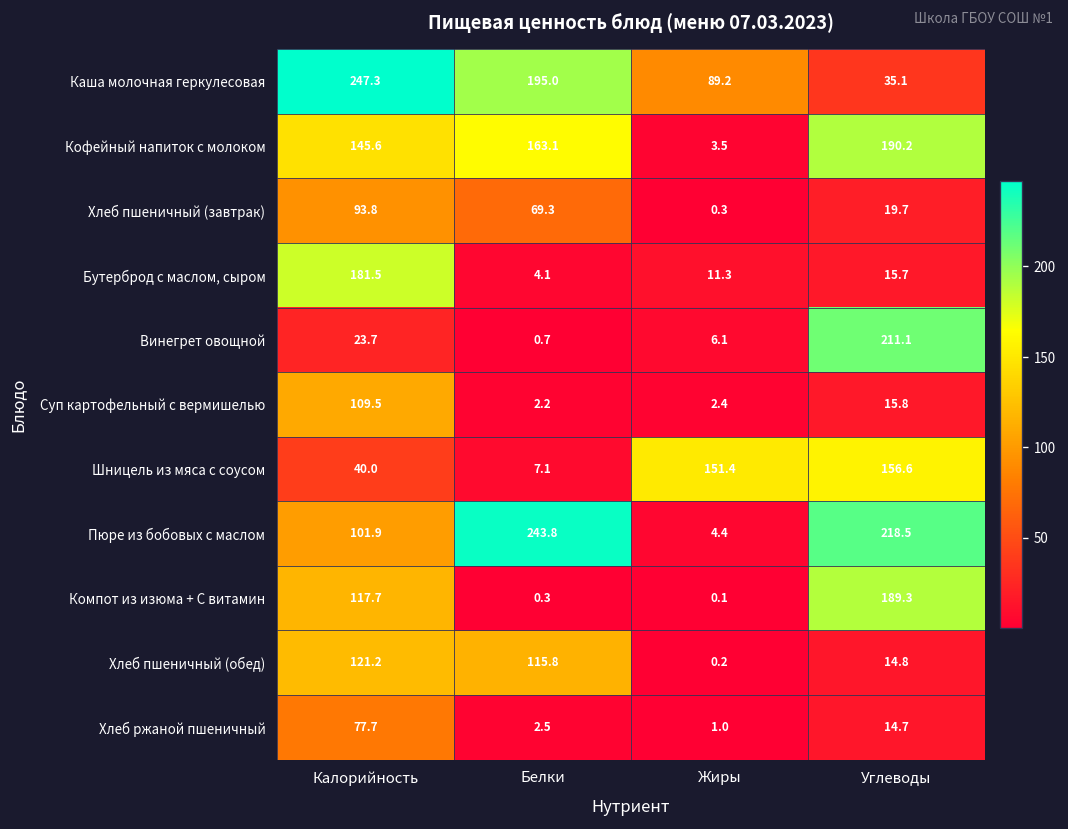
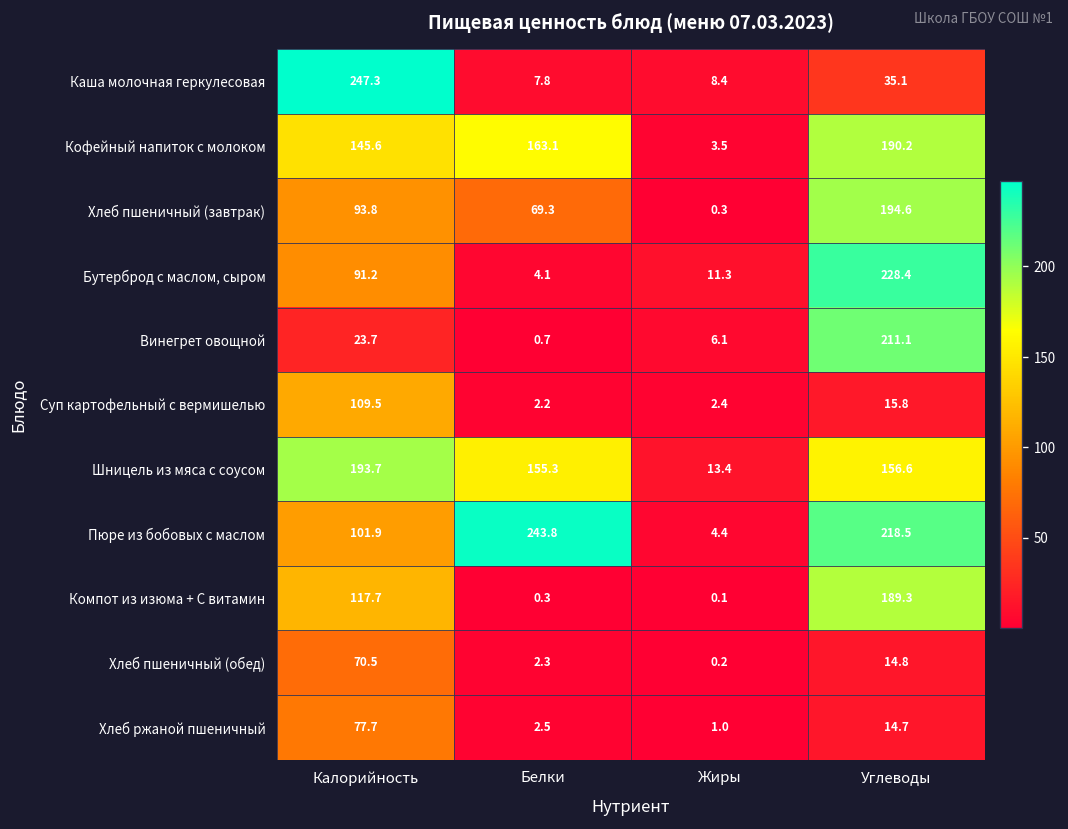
Каша молочная геркулесовая, Белки: 195.0 -> 7.8
Каша молочная геркулесовая, Жиры: 89.2 -> 8.4
Хлеб пшеничный (завтрак), Углеводы: 19.7 -> 194.6
Бутерброд с маслом, сыром, Калорийность: 181.5 -> 91.2
Бутерброд с маслом, сыром, Углеводы: 15.7 -> 228.4
Шницель из мяса с соусом, Калорийность: 40.0 -> 193.7
Шницель из мяса с соусом, Белки: 7.1 -> 155.3
Шницель из мяса с соусом, Жиры: 151.4 -> 13.4
Хлеб пшеничный (обед), Калорийность: 121.2 -> 70.5
Хлеб пшеничный (обед), Белки: 115.8 -> 2.3
